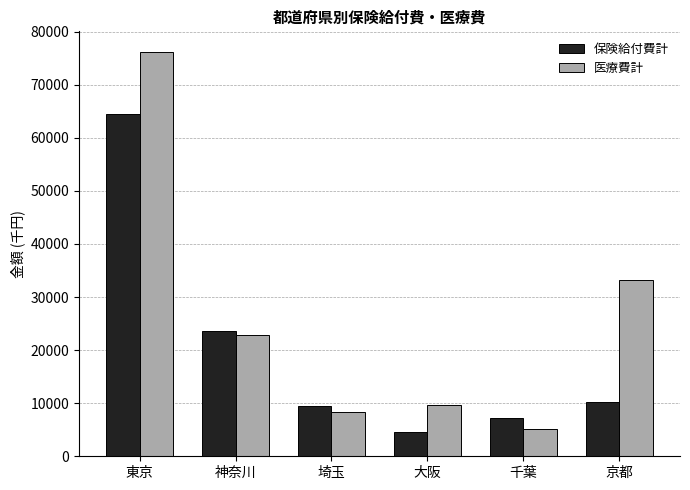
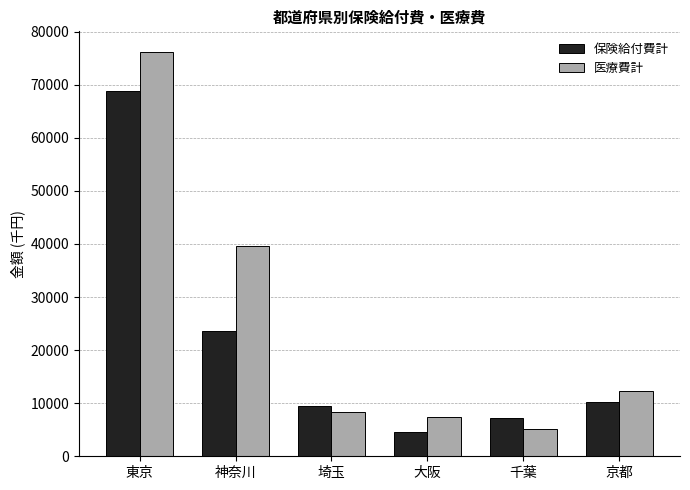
保険給付費計, 東京: 65000 -> 69000
医療費計, 神奈川: 23000 -> 40000
医療費計, 大阪: 10000 -> 7000
医療費計, 京都: 33000 -> 12000
